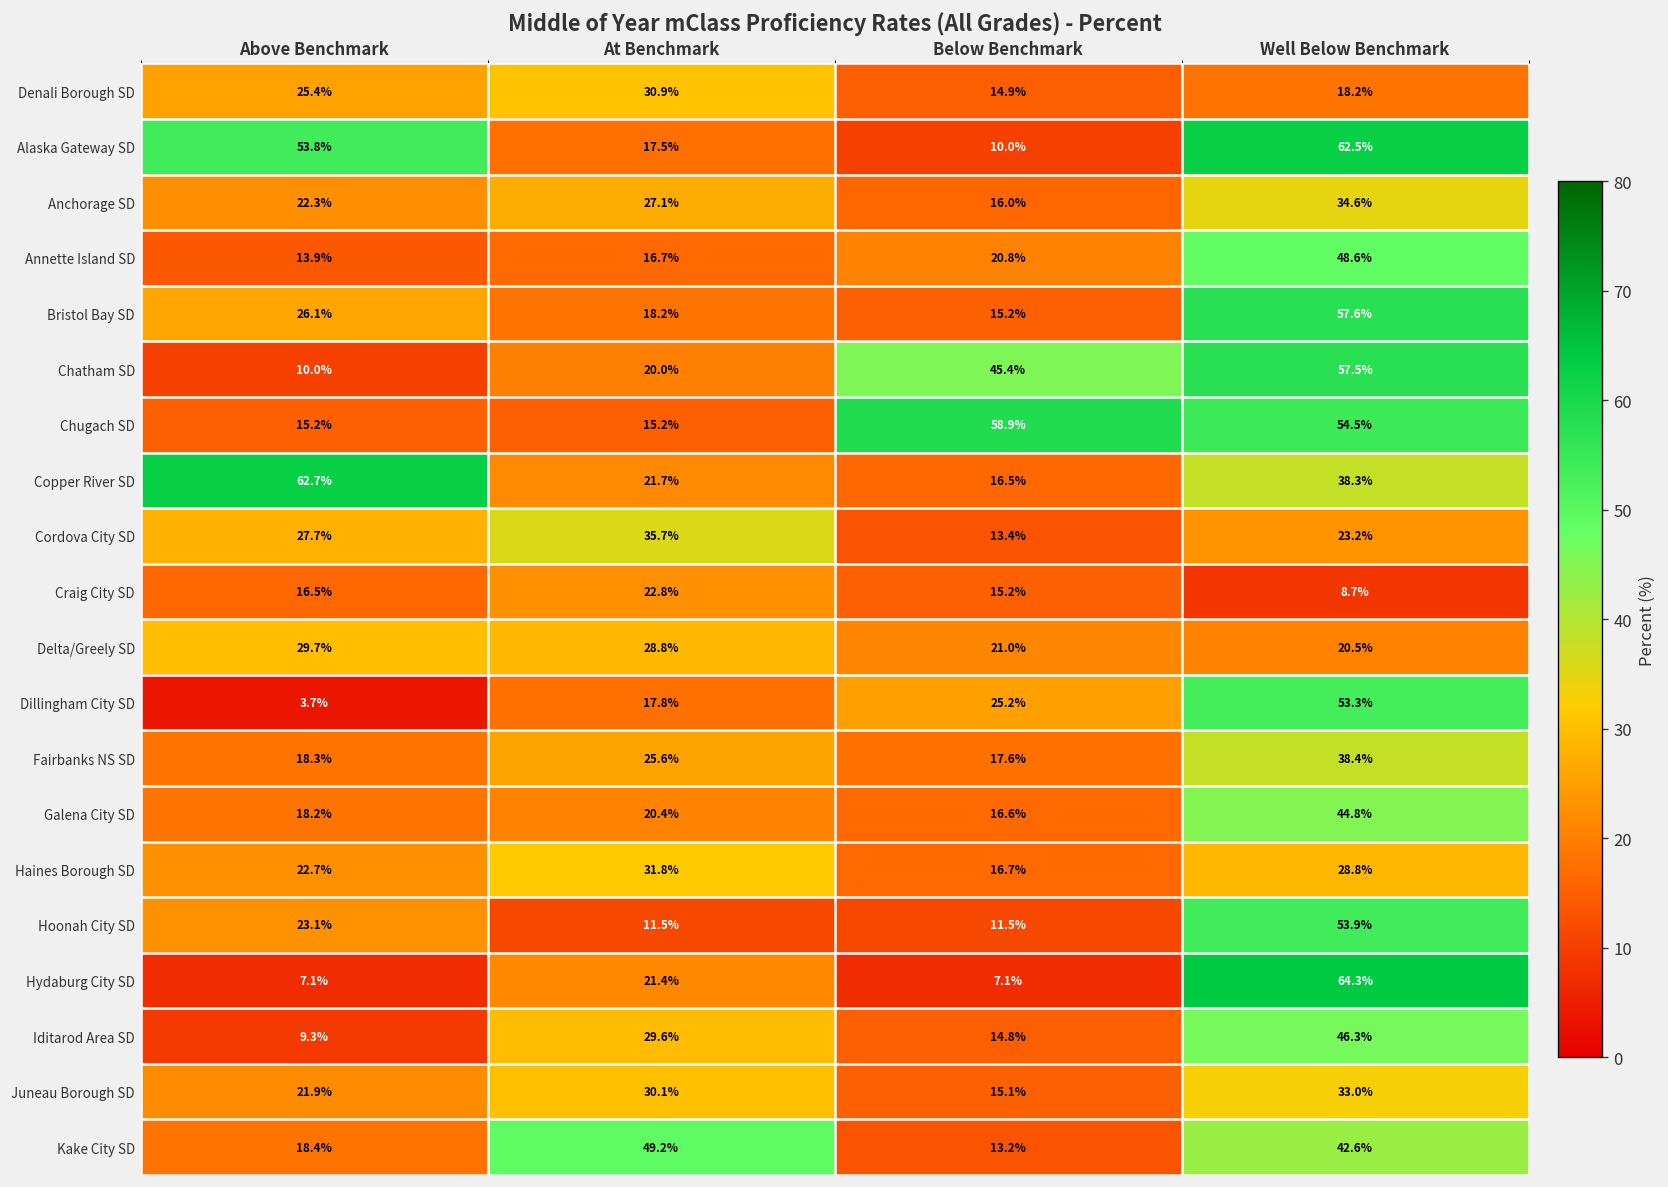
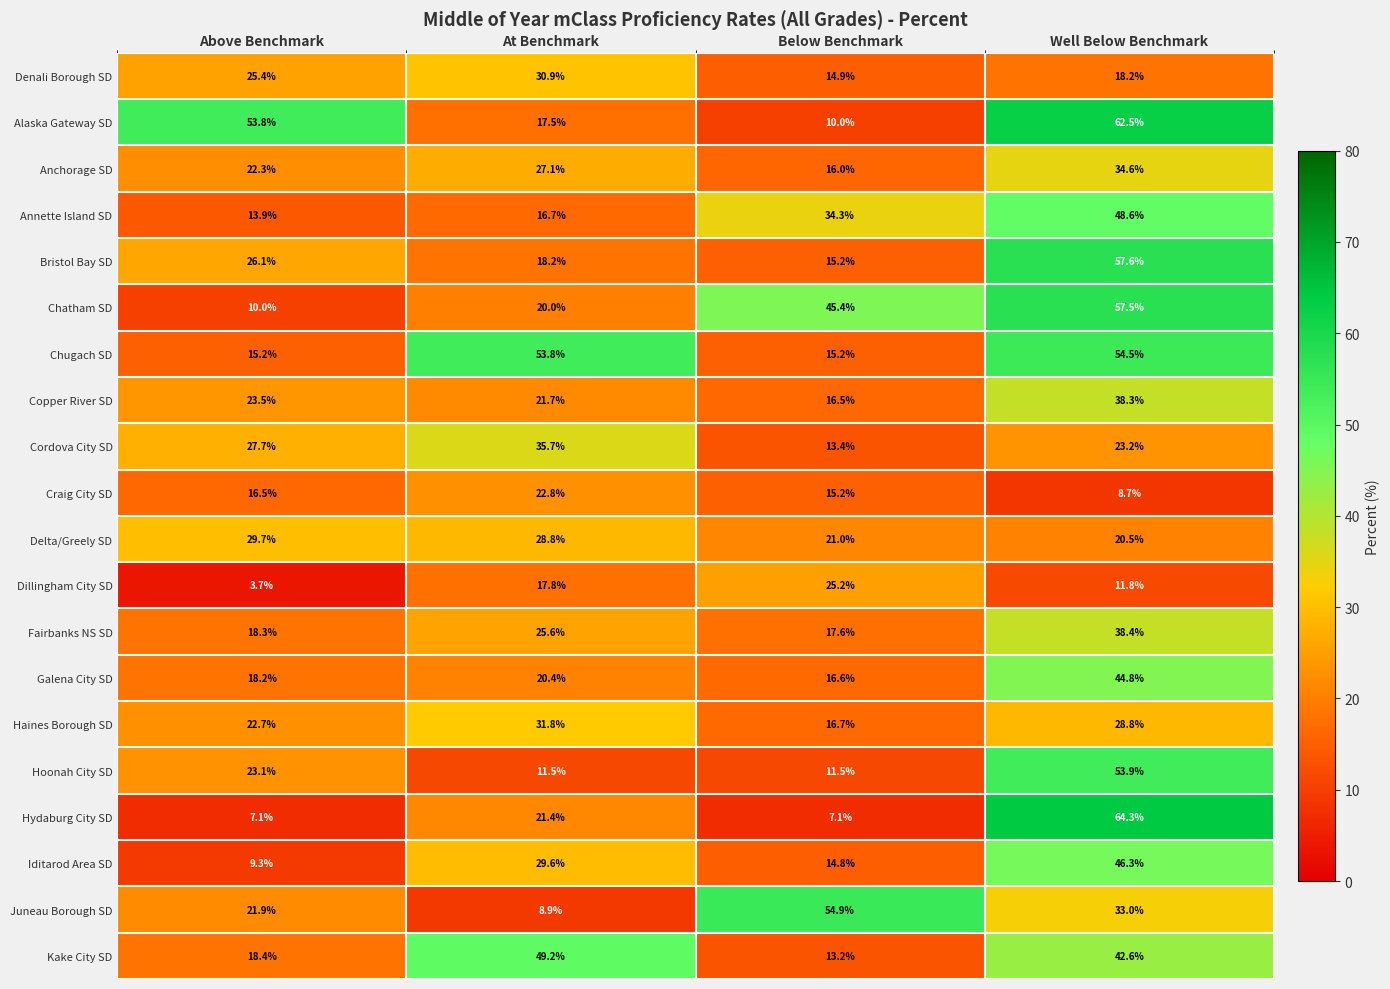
Annette Island SD, Below Benchmark: 20.8% -> 34.3%
Chugach SD, At Benchmark: 15.2% -> 53.8%
Chugach SD, Below Benchmark: 58.9% -> 15.2%
Copper River SD, Above Benchmark: 62.7% -> 23.5%
Dillingham City SD, Well Below Benchmark: 53.3% -> 11.8%
Juneau Borough SD, At Benchmark: 30.1% -> 8.9%
Juneau Borough SD, Below Benchmark: 15.1% -> 54.9%
